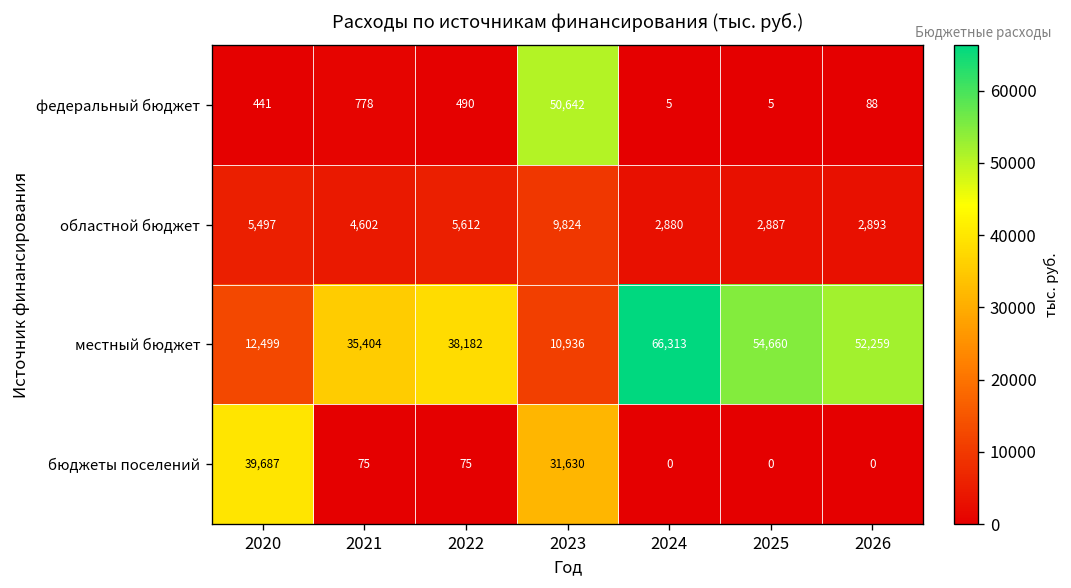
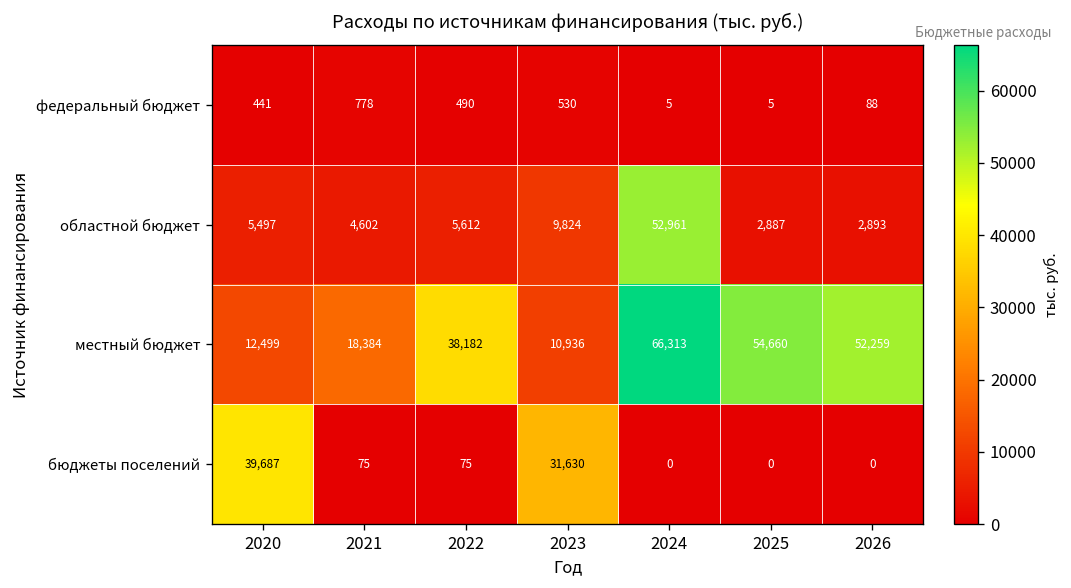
федеральный бюджет, 2023: 50,642 -> 530
областной бюджет, 2024: 2,880 -> 52,961
местный бюджет, 2021: 35,404 -> 18,384
